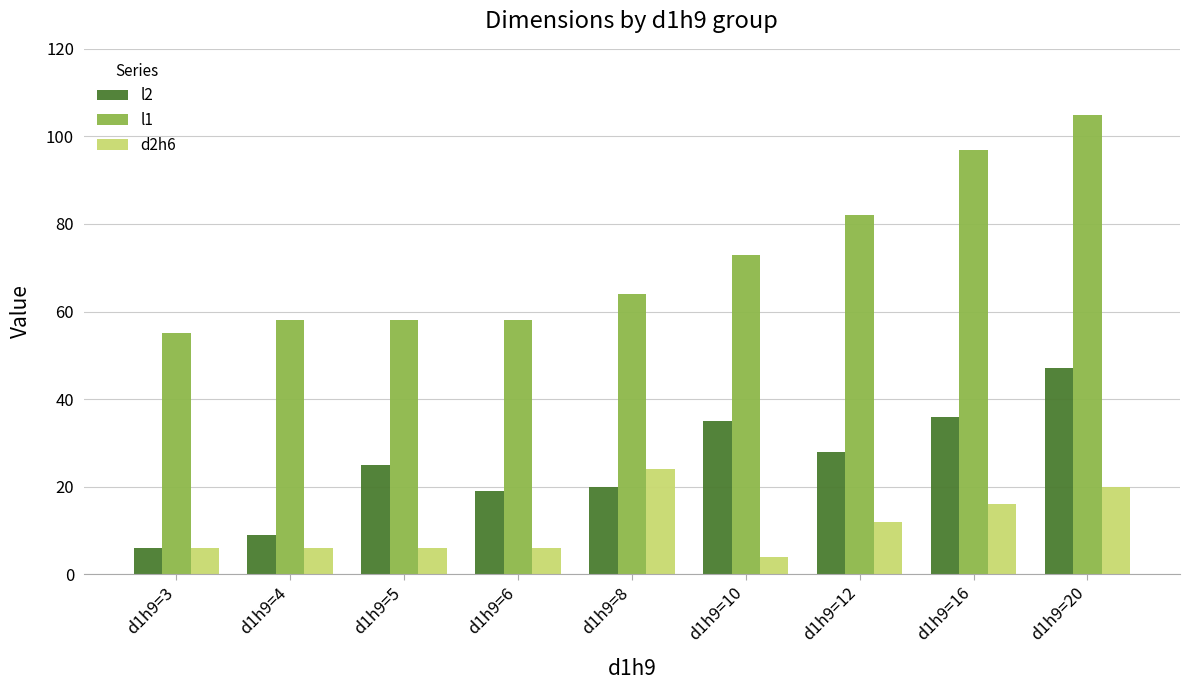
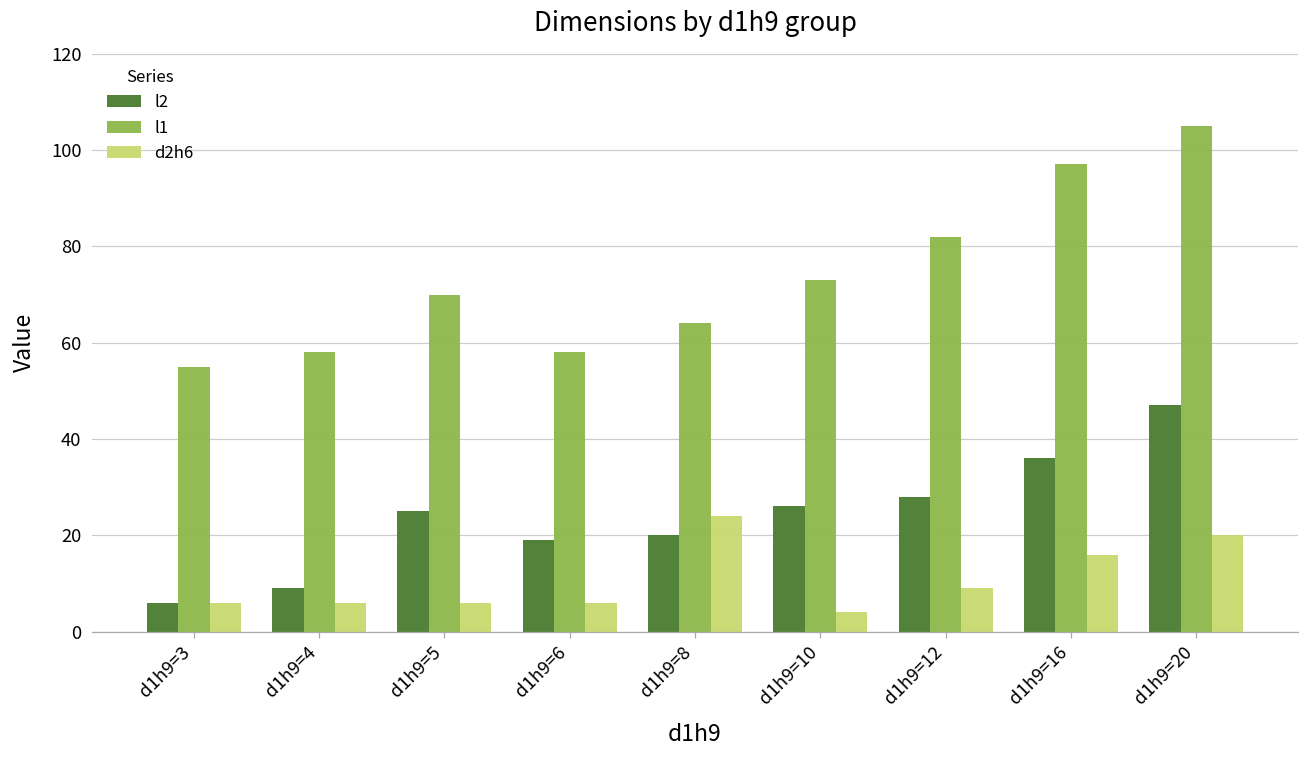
l1, d1h9=5: 58 -> 70
l2, d1h9=10: 35 -> 26
d2h6, d1h9=12: 12 -> 9
